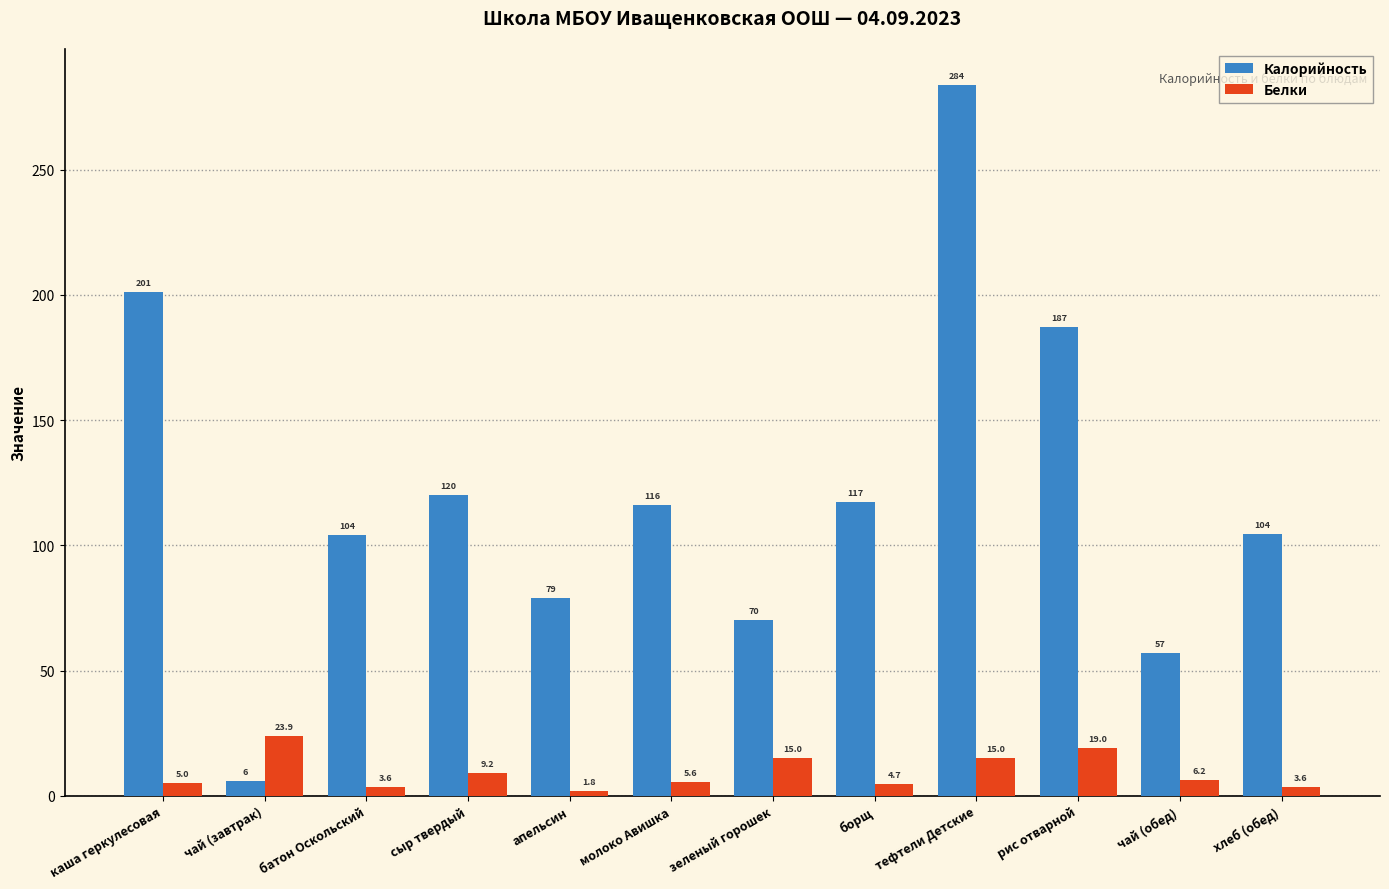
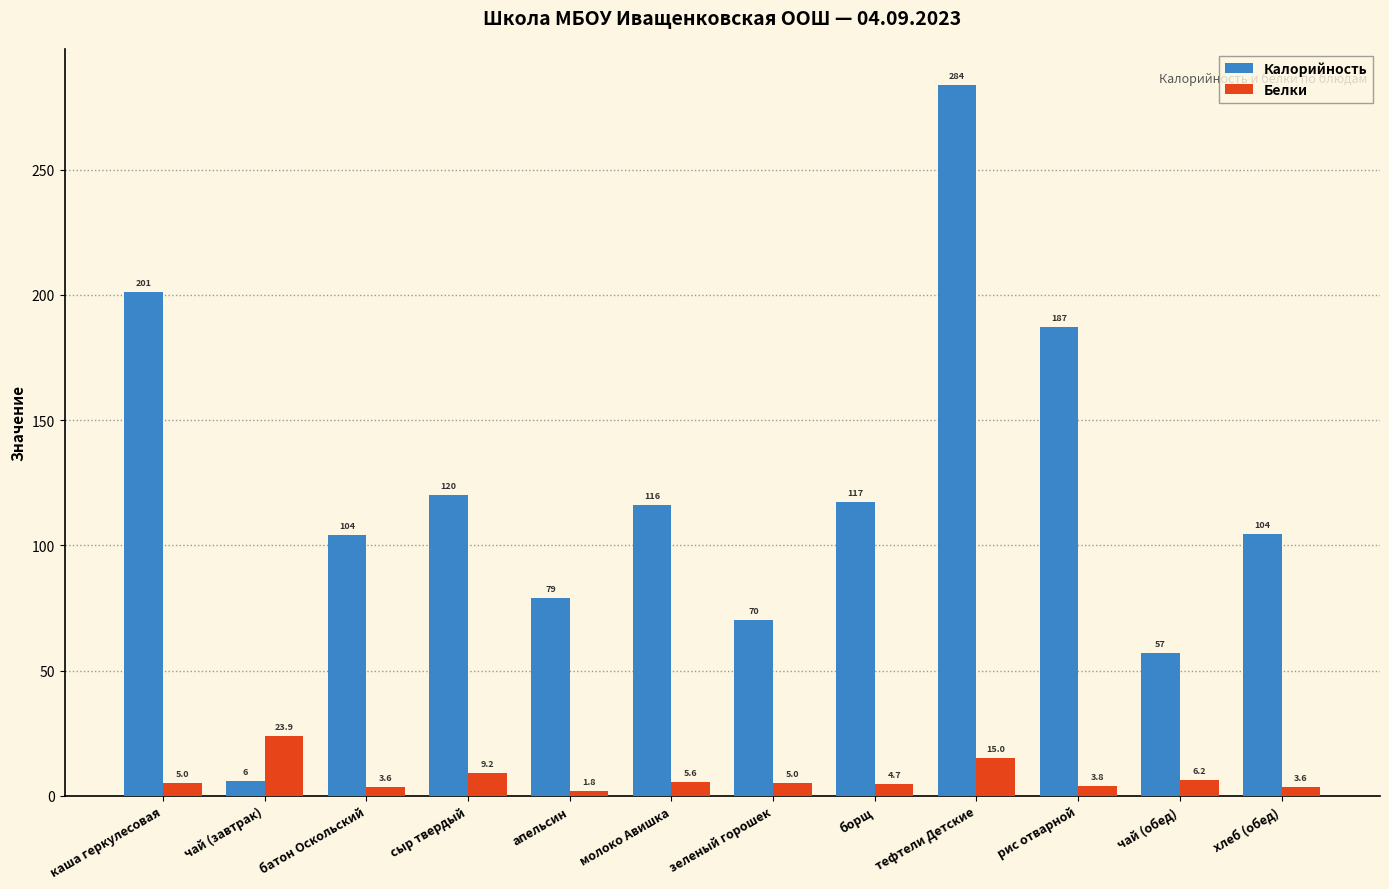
Белки, зеленый горошек: 15.0 -> 5.0
Белки, рис отварной: 19.0 -> 3.8
